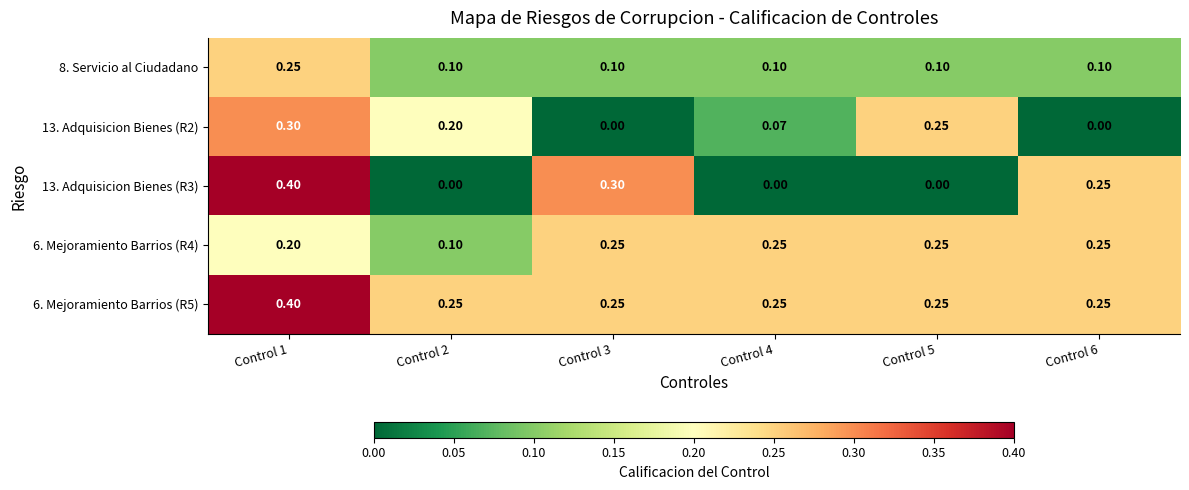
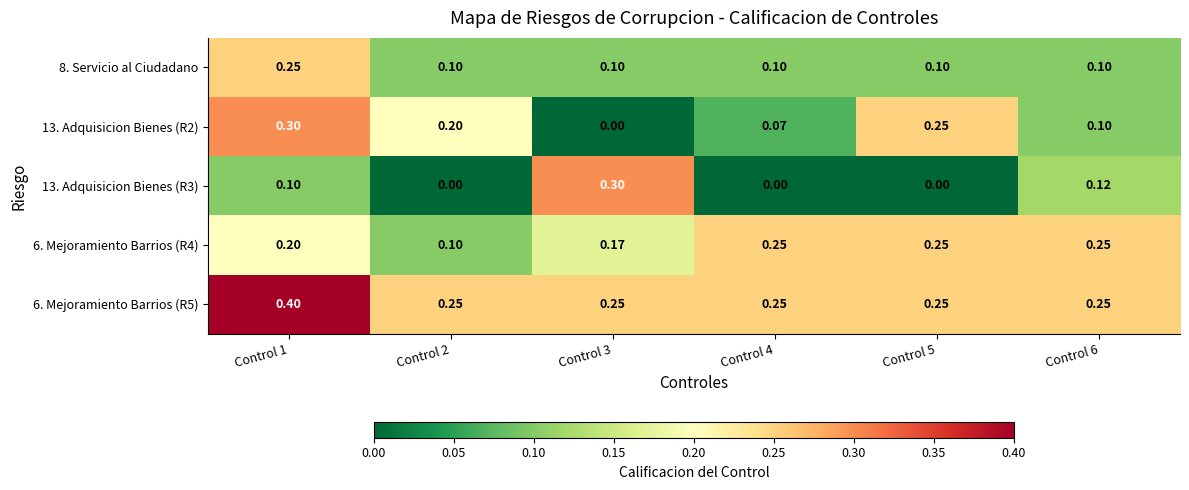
13. Adquisicion Bienes (R2), Control 6: 0.00 -> 0.10
13. Adquisicion Bienes (R3), Control 1: 0.40 -> 0.10
13. Adquisicion Bienes (R3), Control 6: 0.25 -> 0.12
6. Mejoramiento Barrios (R4), Control 3: 0.25 -> 0.17
